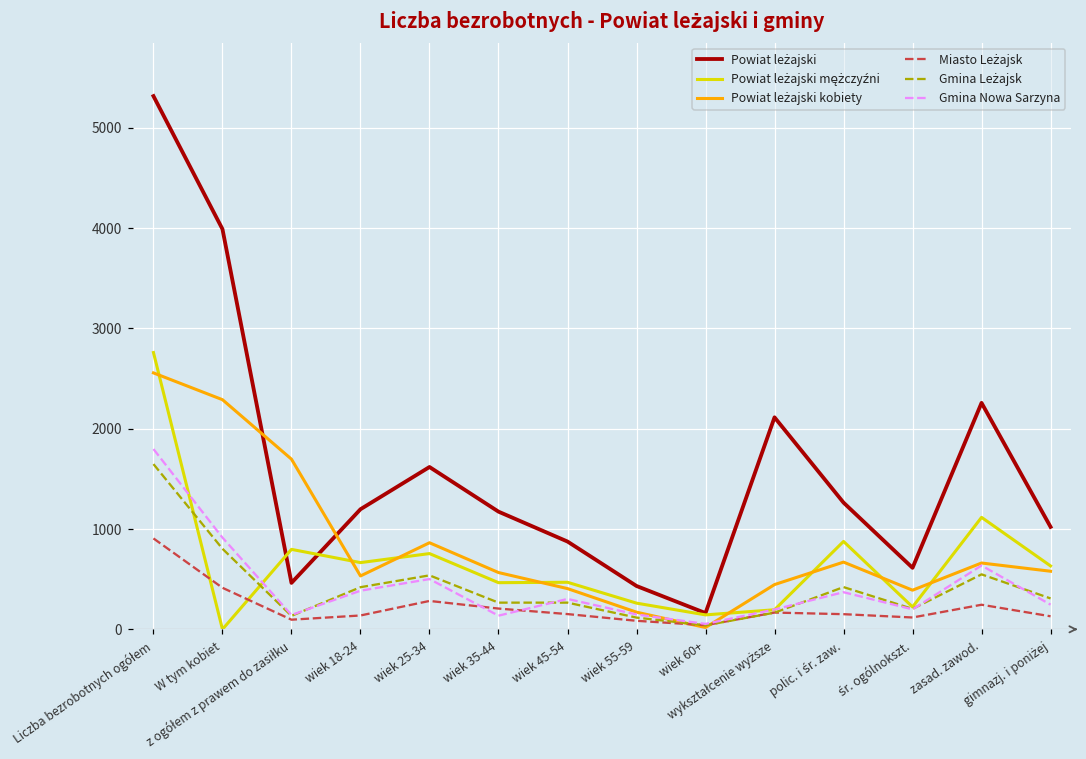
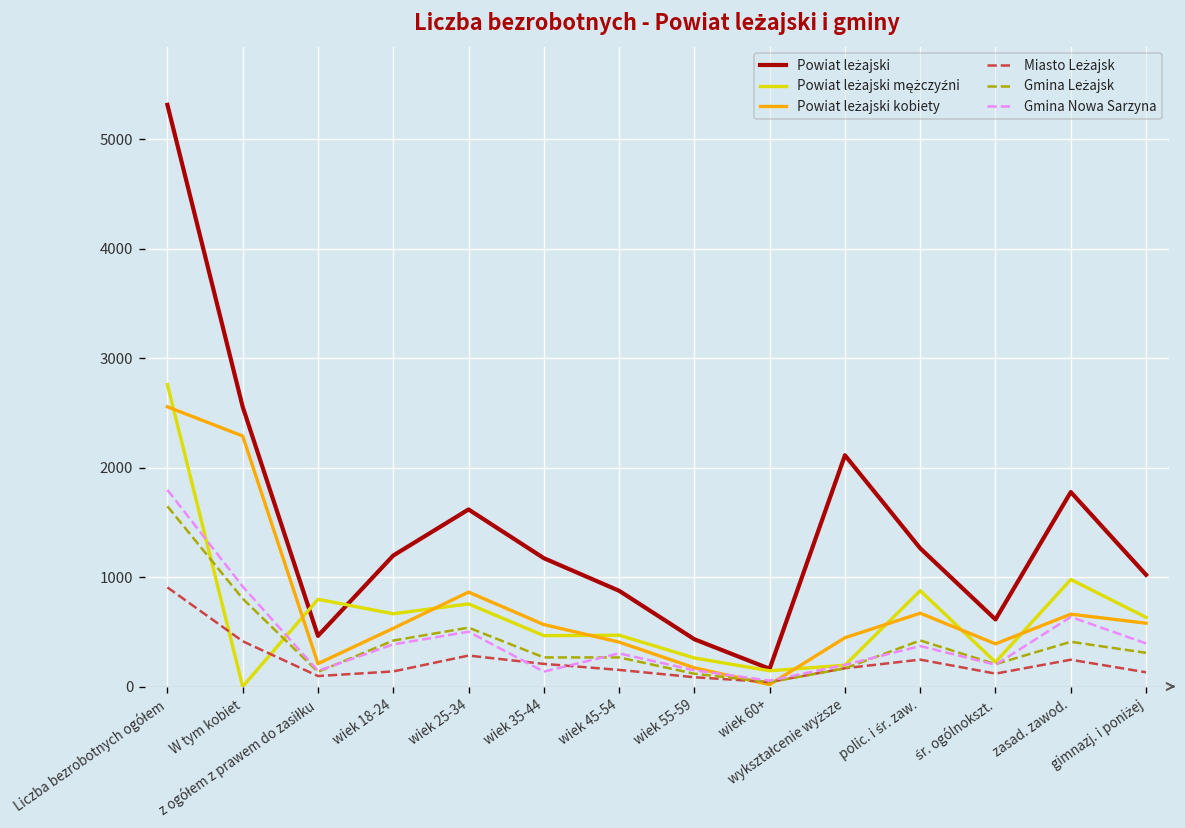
Powiat leżajski, W tym kobiet: 4000 -> 2600
Powiat leżajski kobiety, z ogółem z prawem do zasiłku: 1700 -> 200
Miasto Leżajsk, polic. i śr. zaw.: 150 -> 250
Powiat leżajski, zasad. zawod.: 2300 -> 1800
Powiat leżajski mężczyźni, zasad. zawod.: 1100 -> 1000
Gmina Leżajsk, zasad. zawod.: 500 -> 400
Gmina Nowa Sarzyna, gimnazj. i poniżej: 200 -> 400
